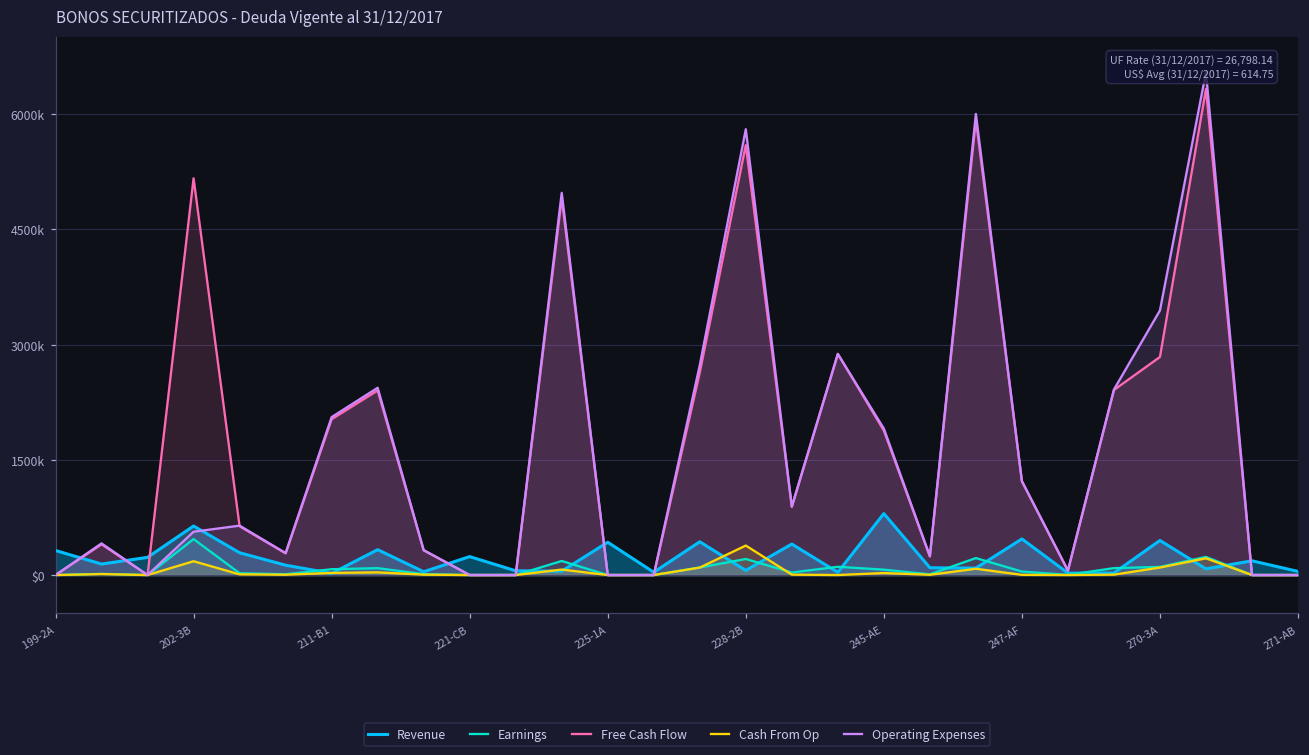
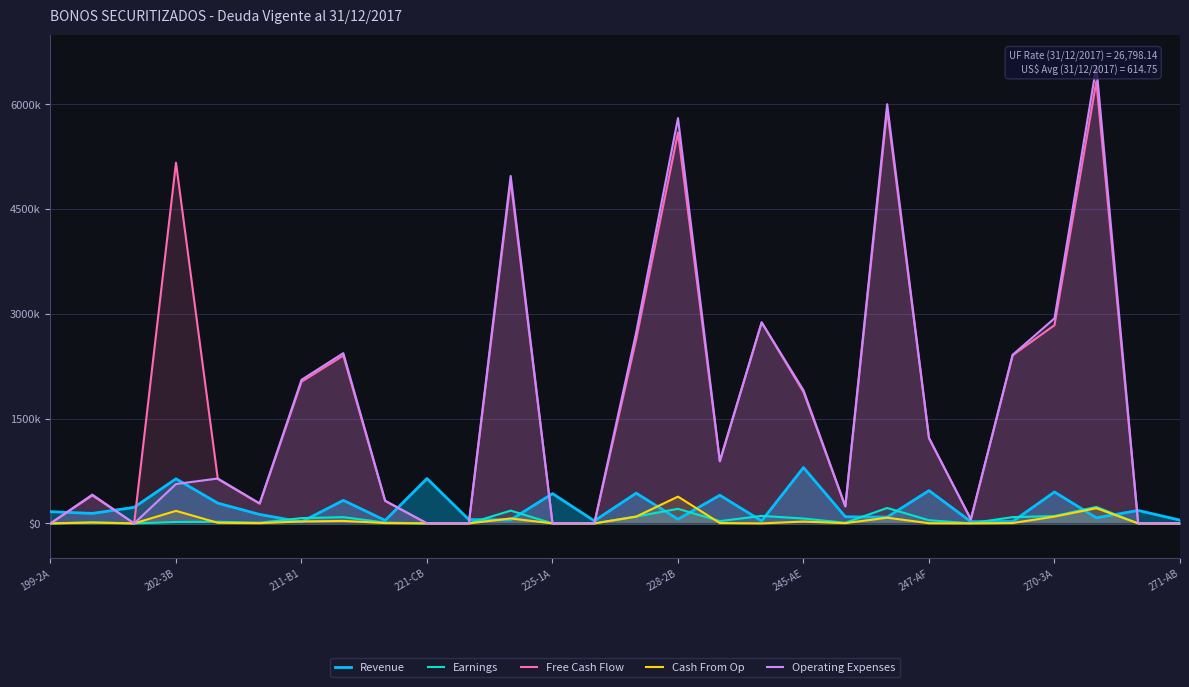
Revenue, 199-2A: 300000 -> 200000
Earnings, 202-3B: 500000 -> 0
Revenue, 221-CB: 200000 -> 600000
Operating Expenses, 270-3A: 3400000 -> 2900000
